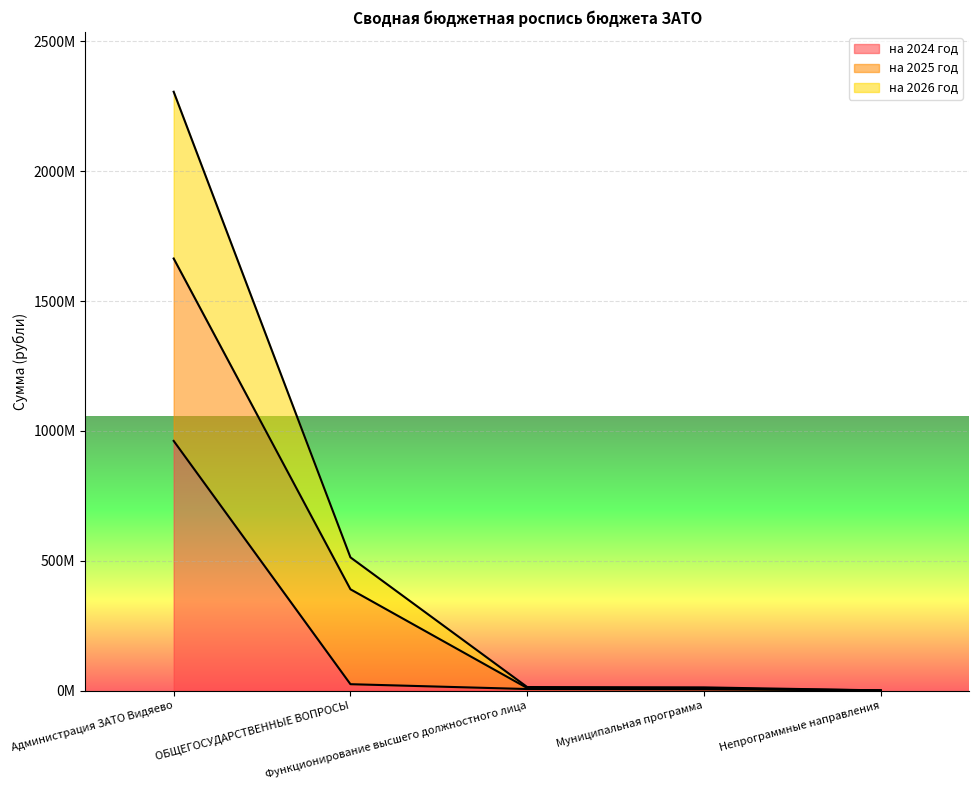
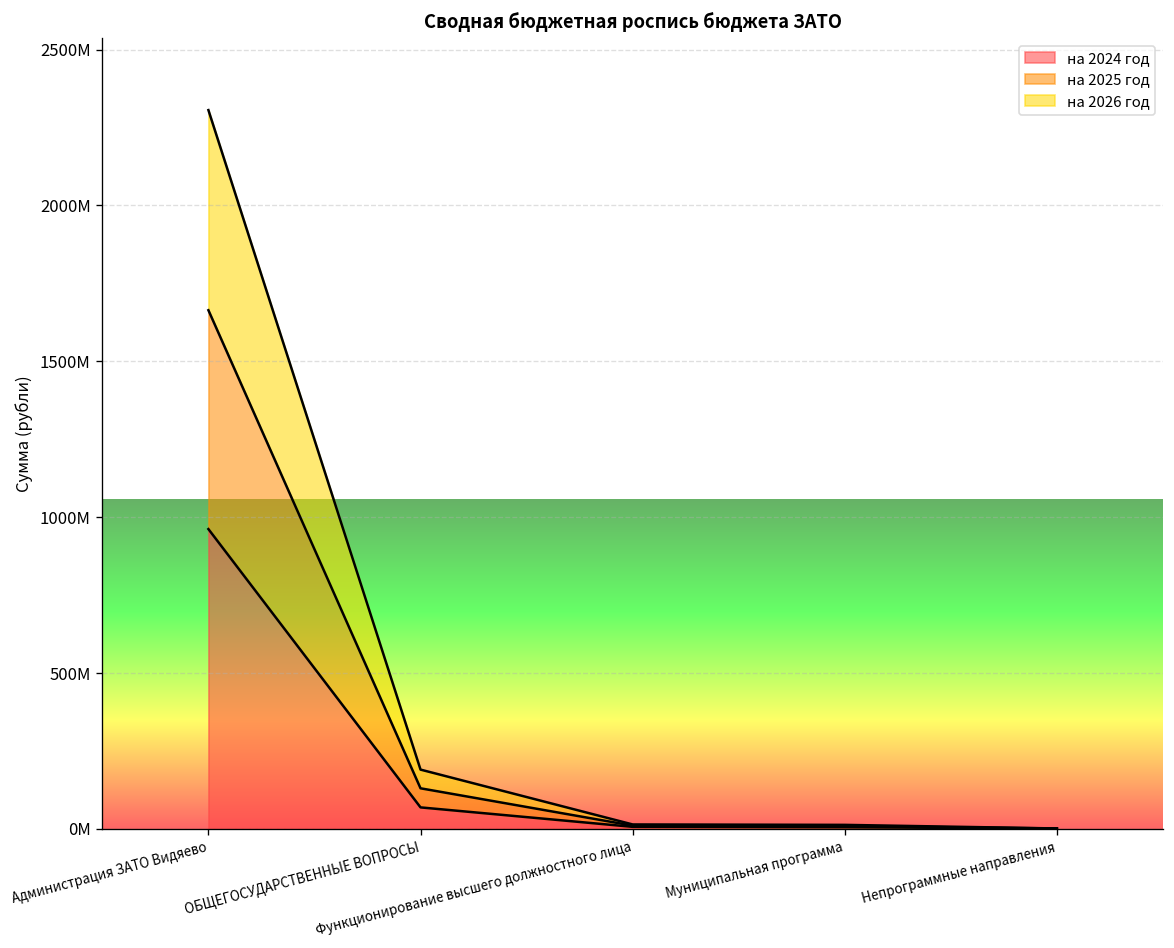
на 2024 год, ОБЩЕГОСУДАРСТВЕННЫЕ ВОПРОСЫ: 30000000 -> 70000000
на 2025 год, ОБЩЕГОСУДАРСТВЕННЫЕ ВОПРОСЫ: 370000000 -> 60000000
на 2026 год, ОБЩЕГОСУДАРСТВЕННЫЕ ВОПРОСЫ: 120000000 -> 60000000
